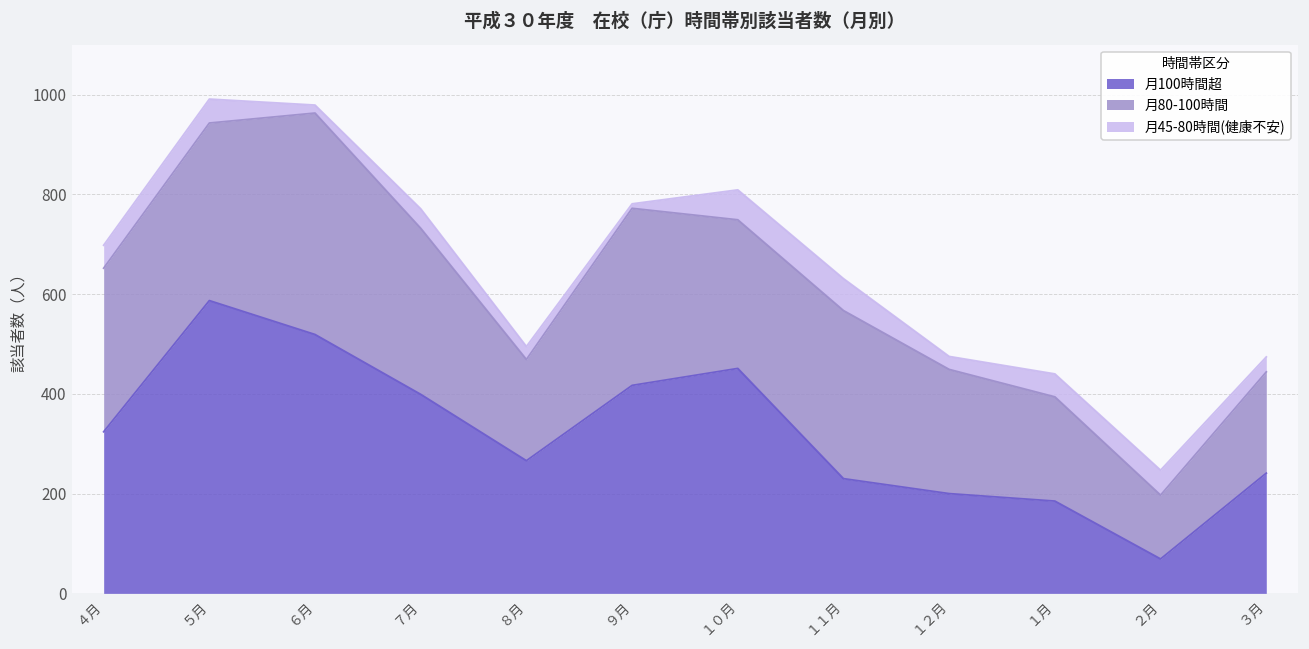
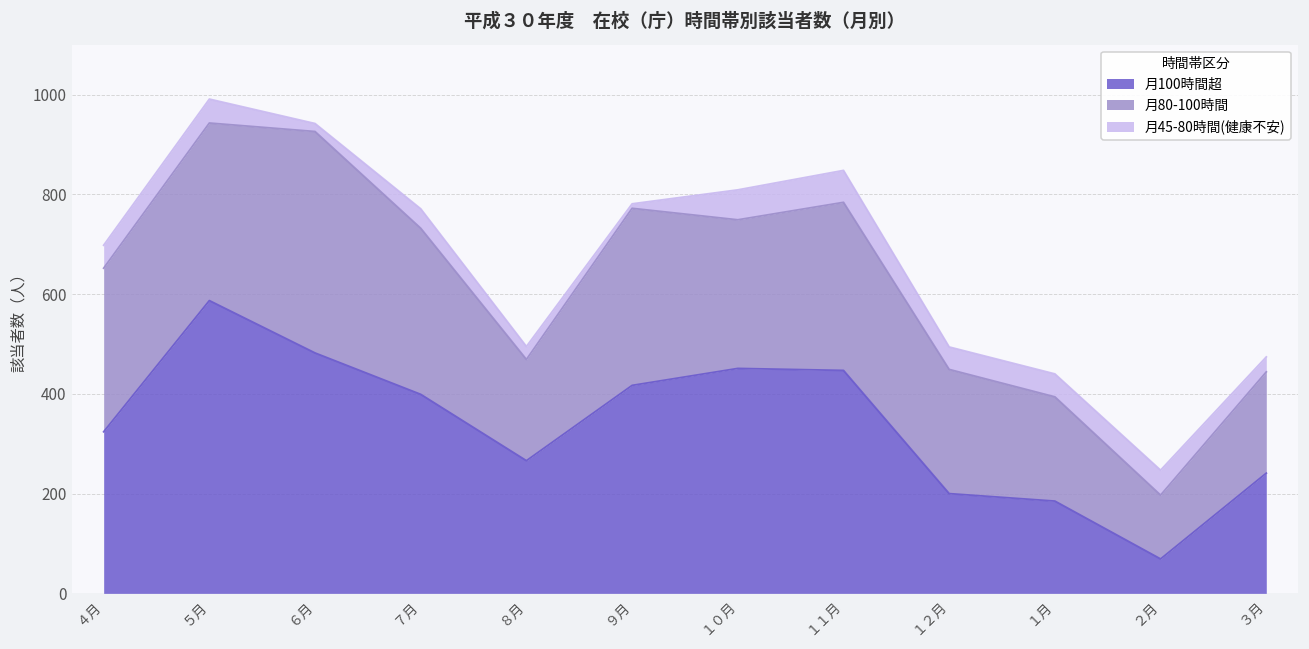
月100時間超, ６月: 520 -> 480
月100時間超, １１月: 230 -> 450
月45-80時間(健康不安), １２月: 30 -> 50
